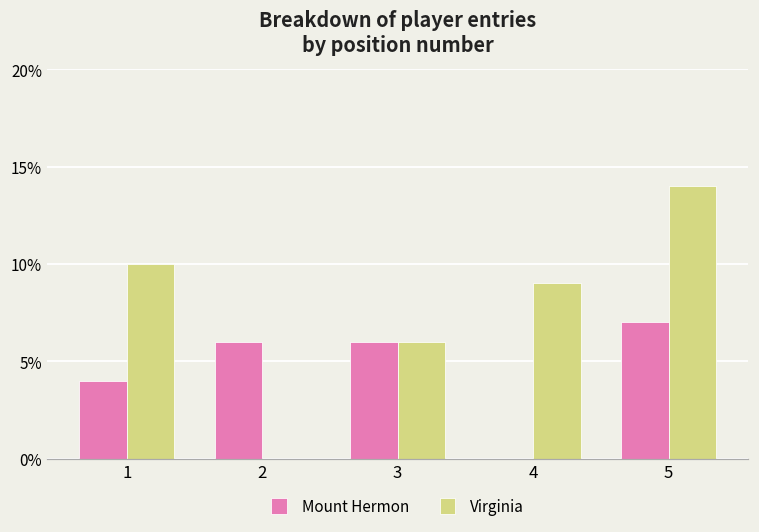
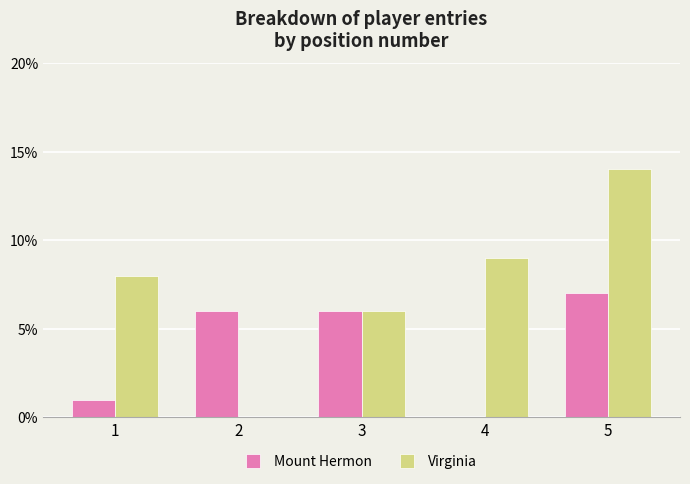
Mount Hermon, 1: 4% -> 1%
Virginia, 1: 10% -> 8%
